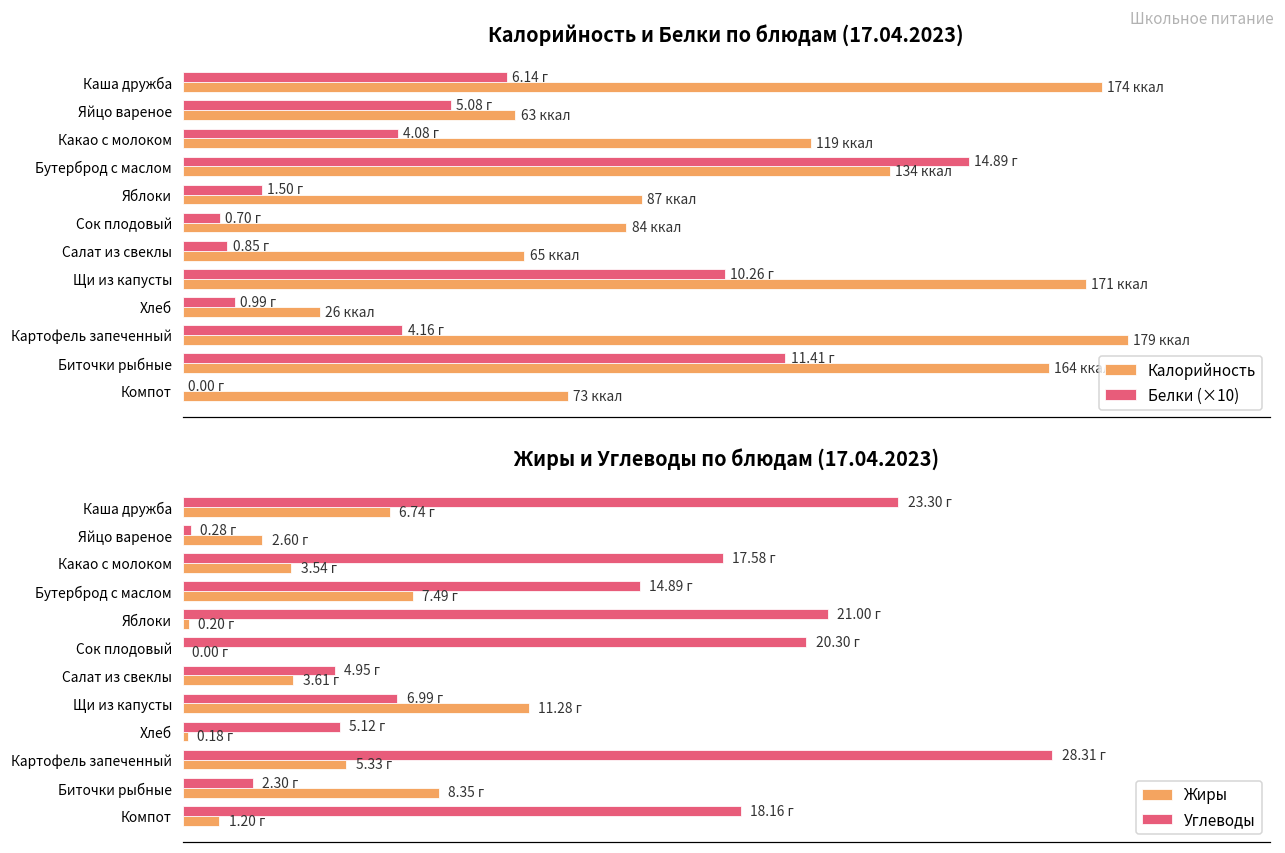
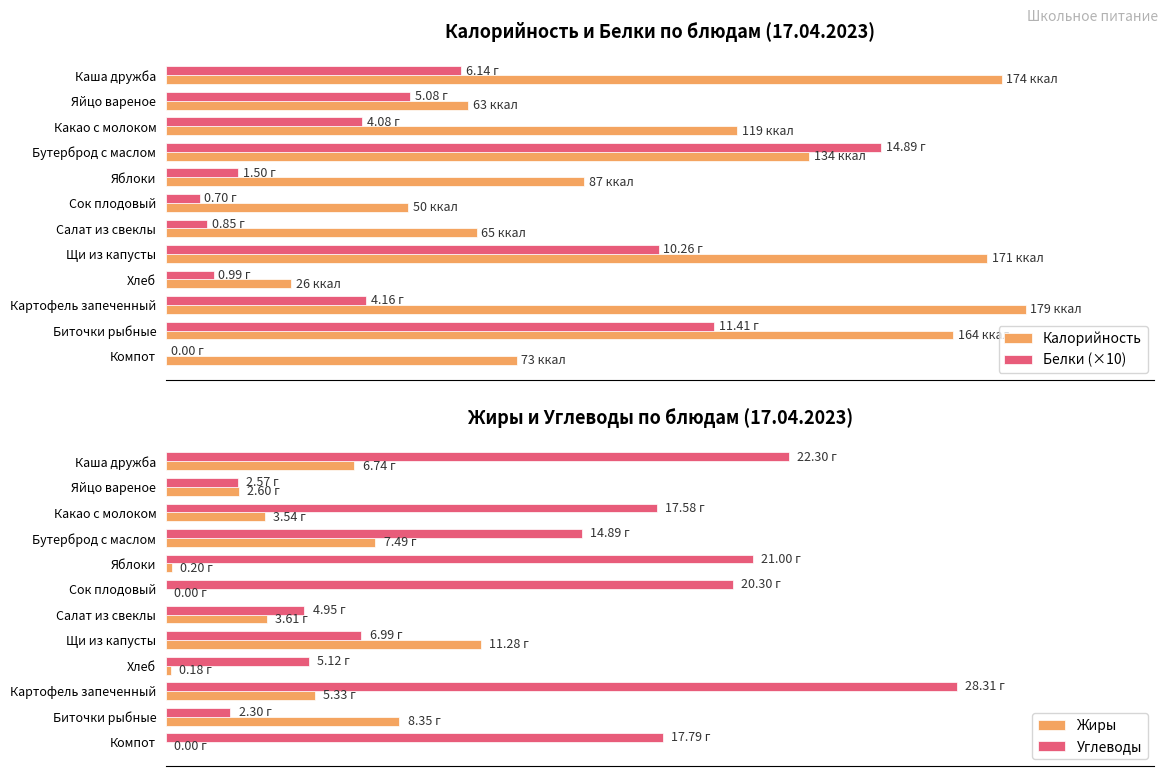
Калорийность и Белки по блюдам (17.04.2023), Калорийность, Сок плодовый: 84 -> 50
Жиры и Углеводы по блюдам (17.04.2023), Углеводы, Каша дружба: 23.30 -> 22.30
Жиры и Углеводы по блюдам (17.04.2023), Углеводы, Яйцо вареное: 0.28 -> 2.57
Жиры и Углеводы по блюдам (17.04.2023), Углеводы, Компот: 18.16 -> 17.79
Жиры и Углеводы по блюдам (17.04.2023), Жиры, Компот: 1.20 -> 0.00
